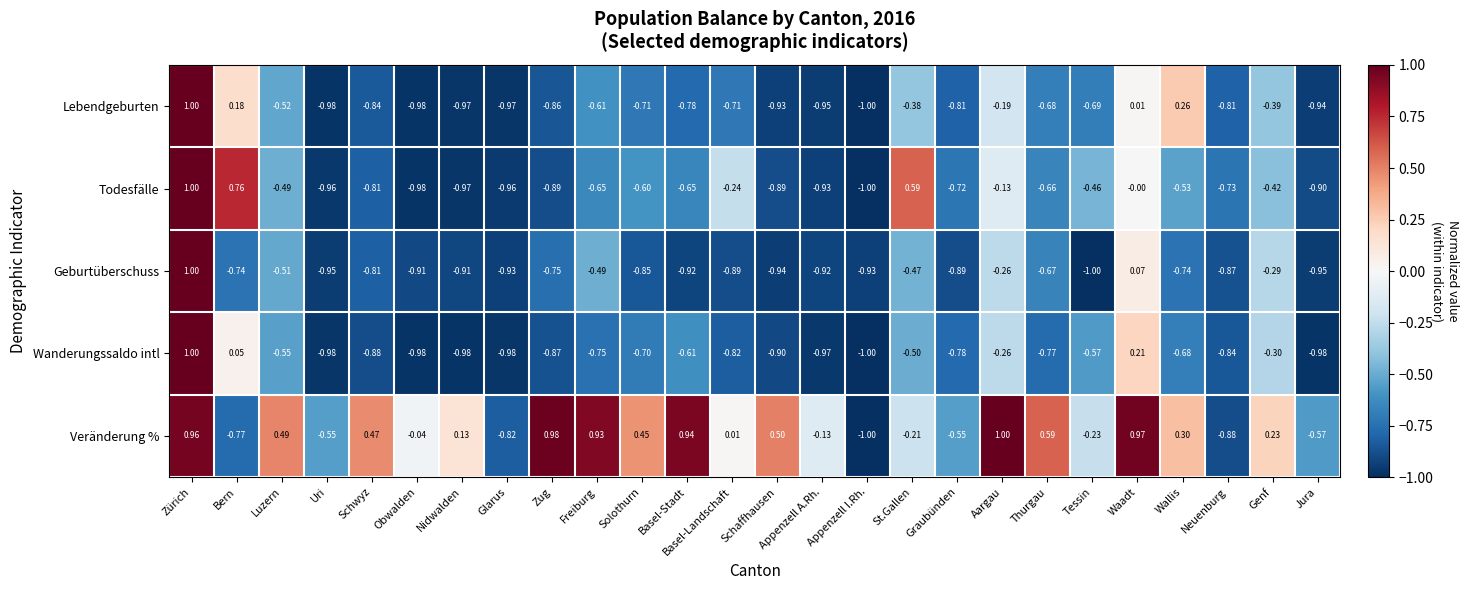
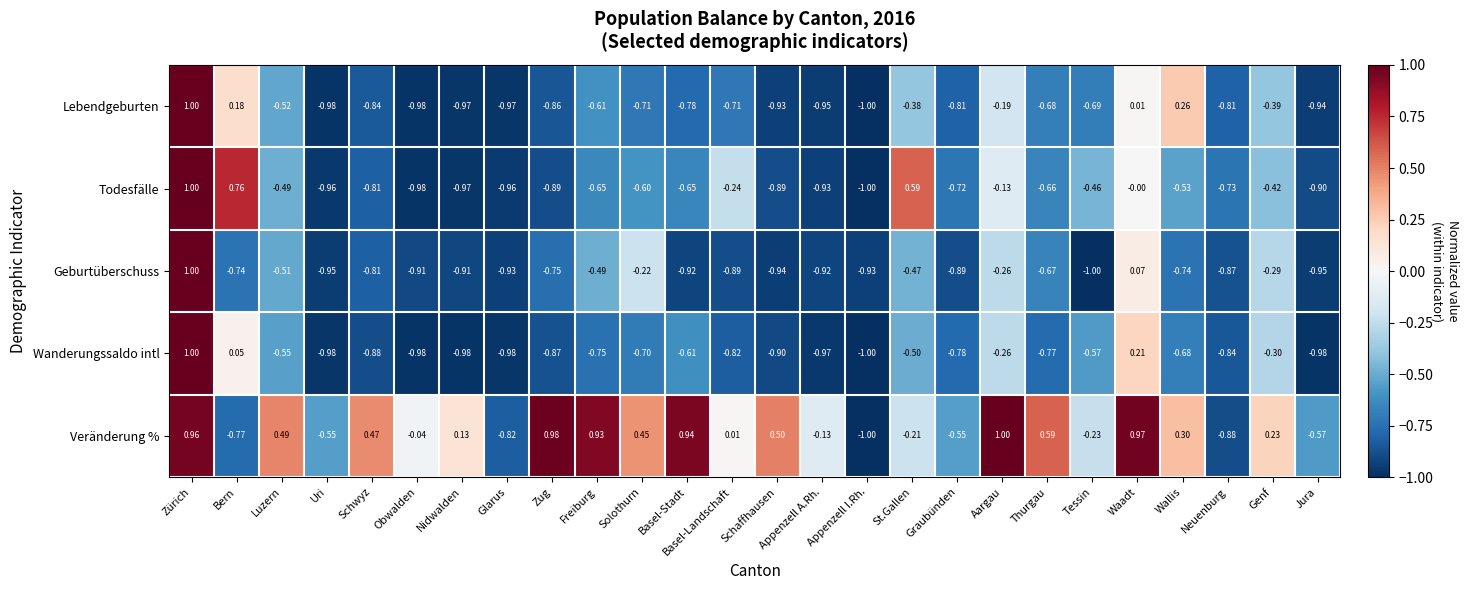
Geburtüberschuss, Solothurn: -0.85 -> -0.22
